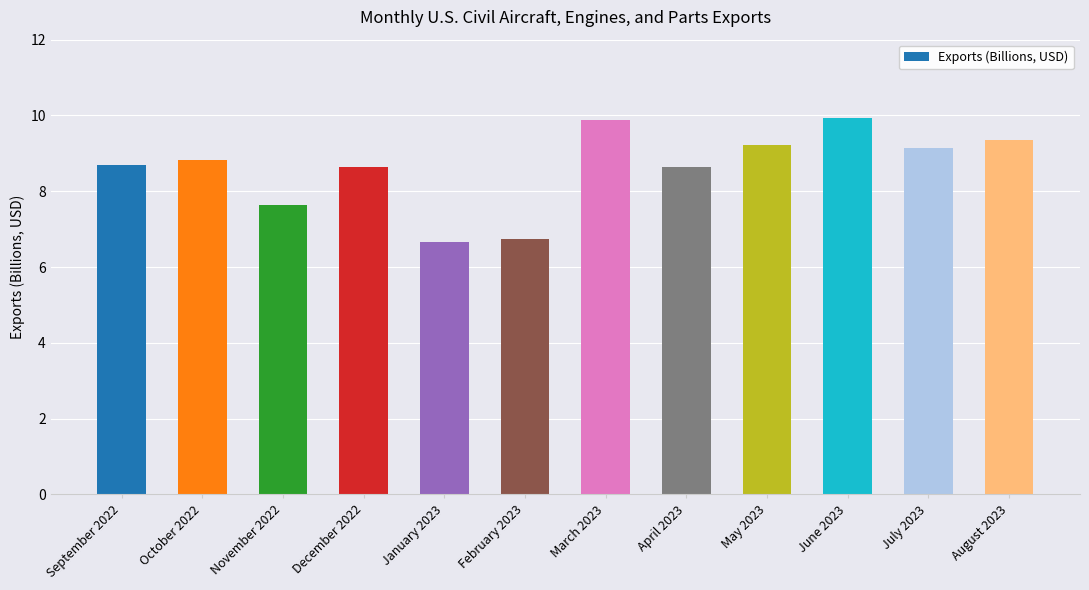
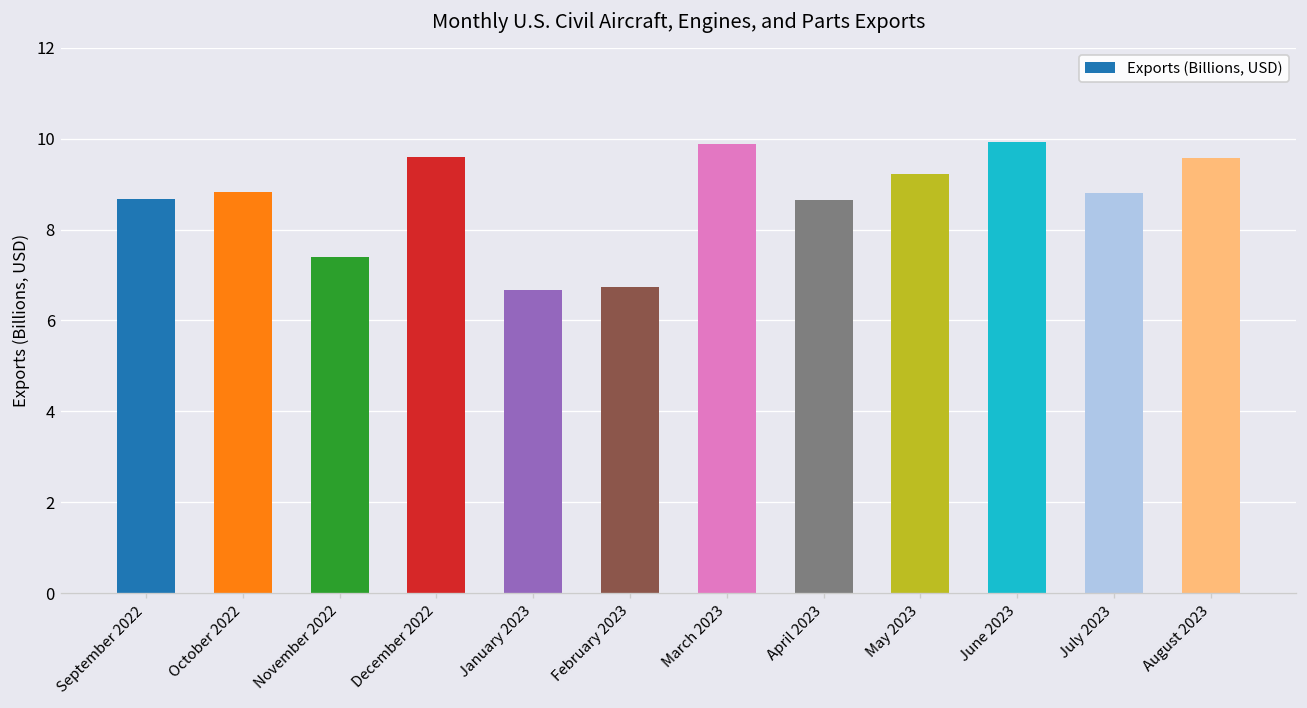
November 2022: 7.7 -> 7.4
December 2022: 8.6 -> 9.6
July 2023: 9.2 -> 8.8
August 2023: 9.4 -> 9.6
